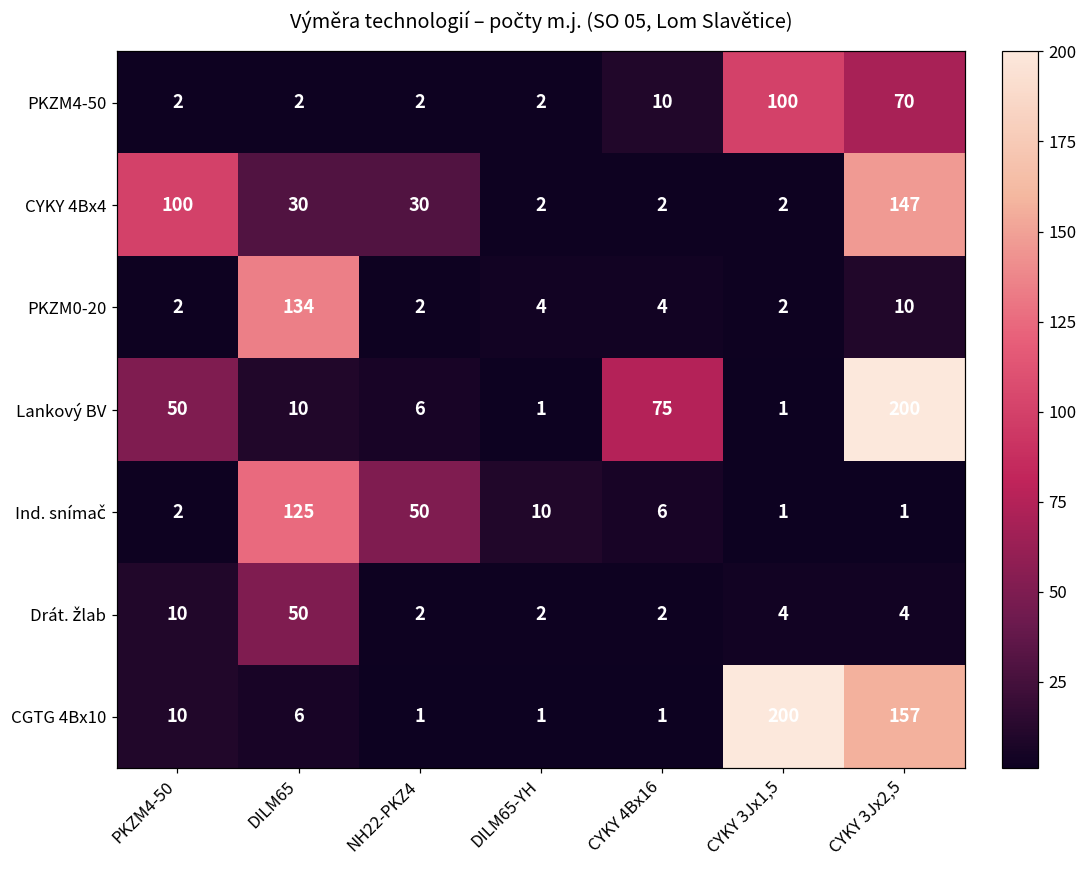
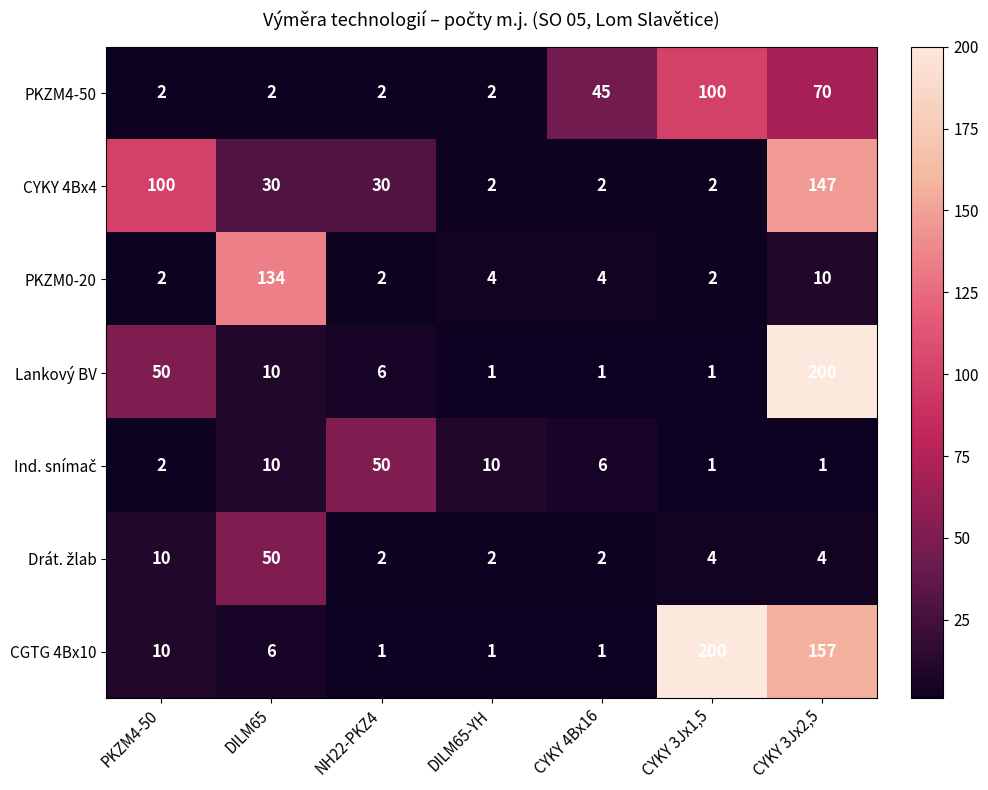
PKZM4-50, CYKY 4Bx16: 10 -> 45
Lankový BV, CYKY 4Bx16: 75 -> 1
Ind. snímač, DILM65: 125 -> 10
